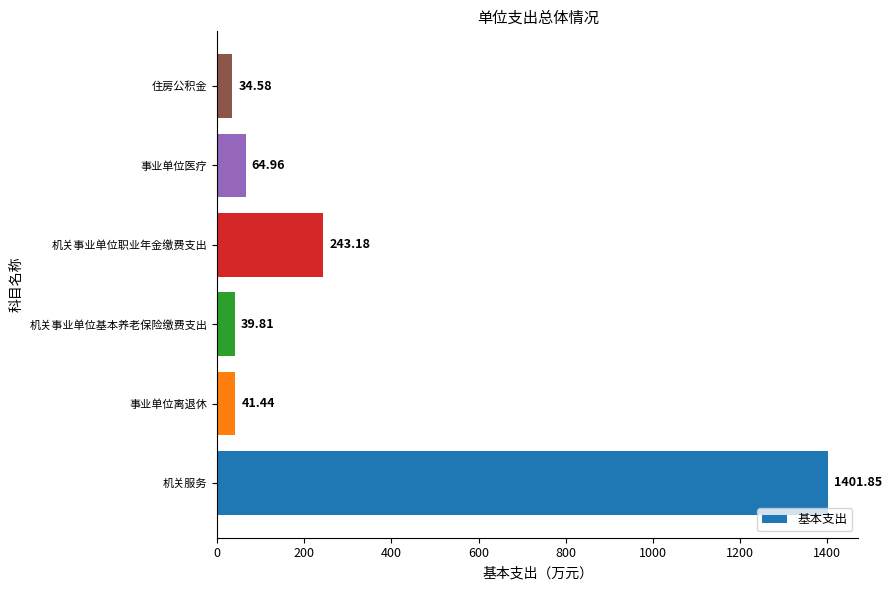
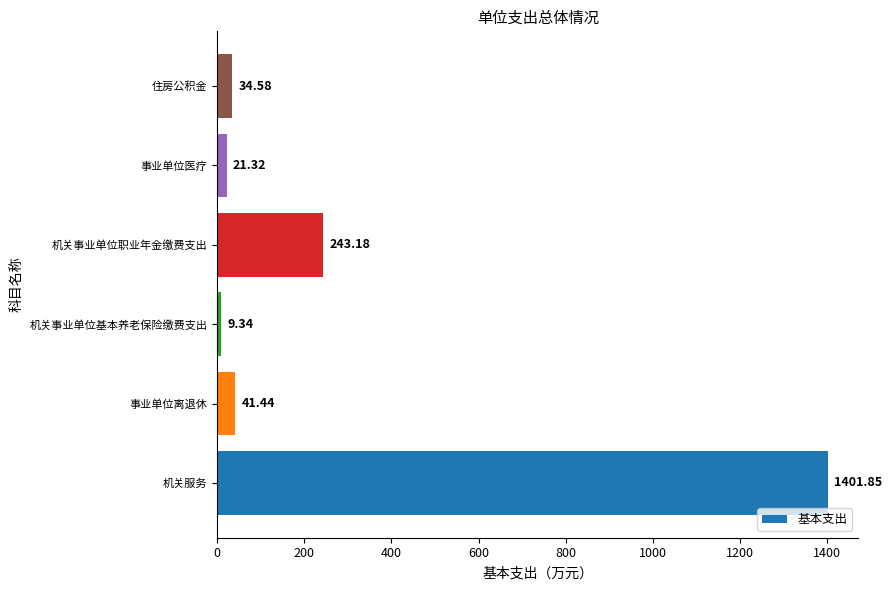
事业单位医疗: 64.96 -> 21.32
机关事业单位基本养老保险缴费支出: 39.81 -> 9.34
